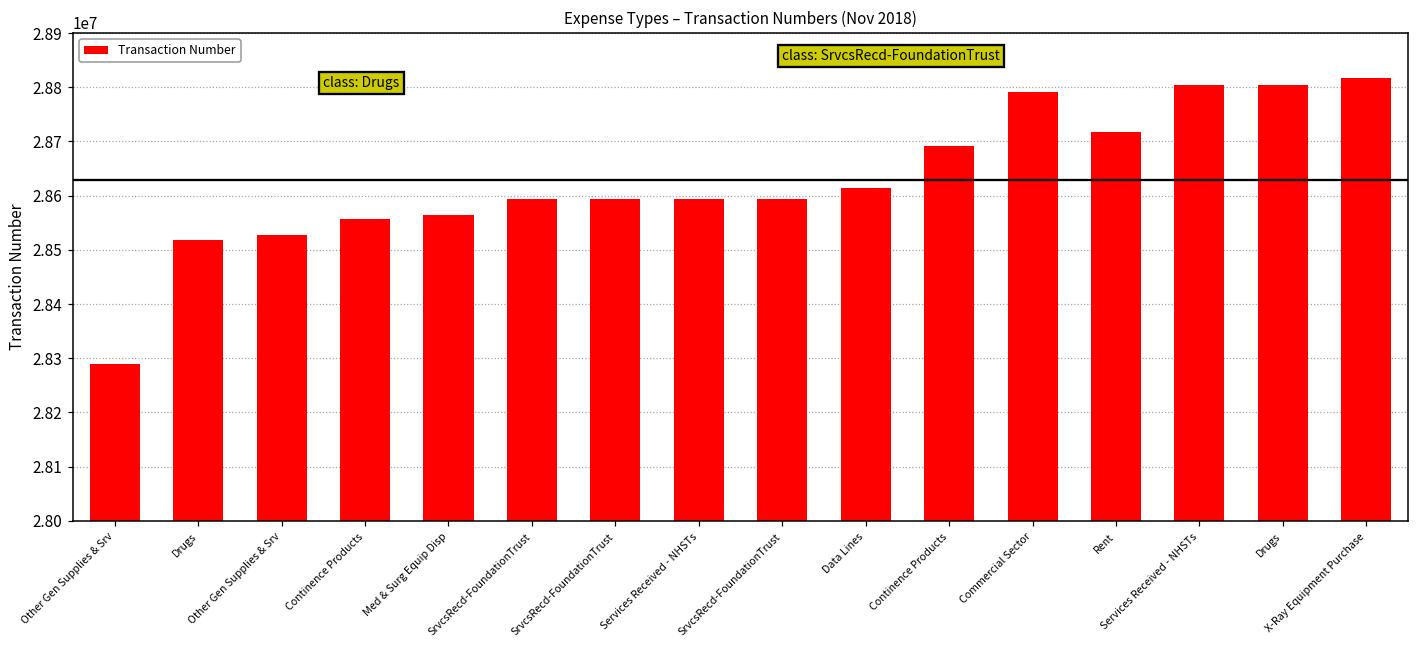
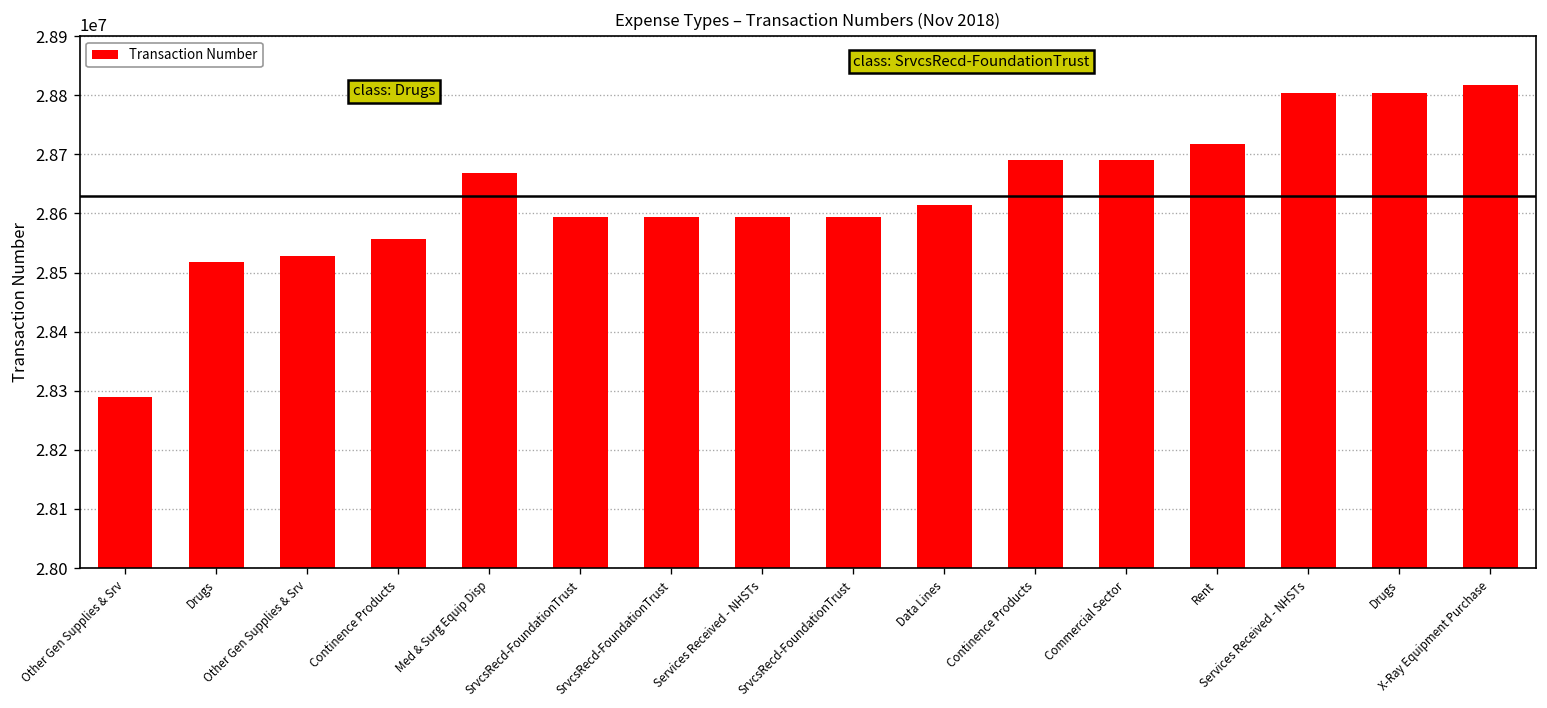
Med & Surg Equip Disp: 28560000 -> 28670000
Commercial Sector: 28790000 -> 28690000
